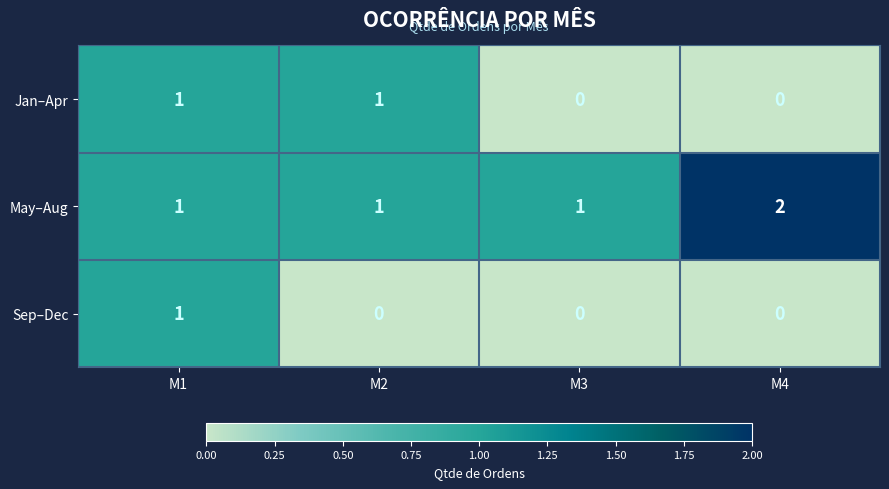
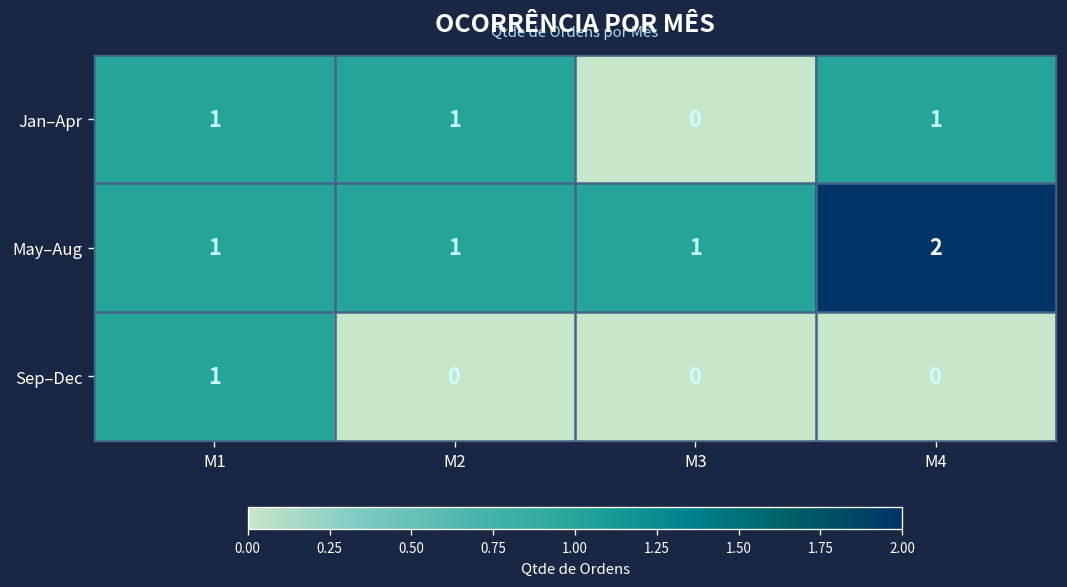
Jan–Apr, M4: 0 -> 1
